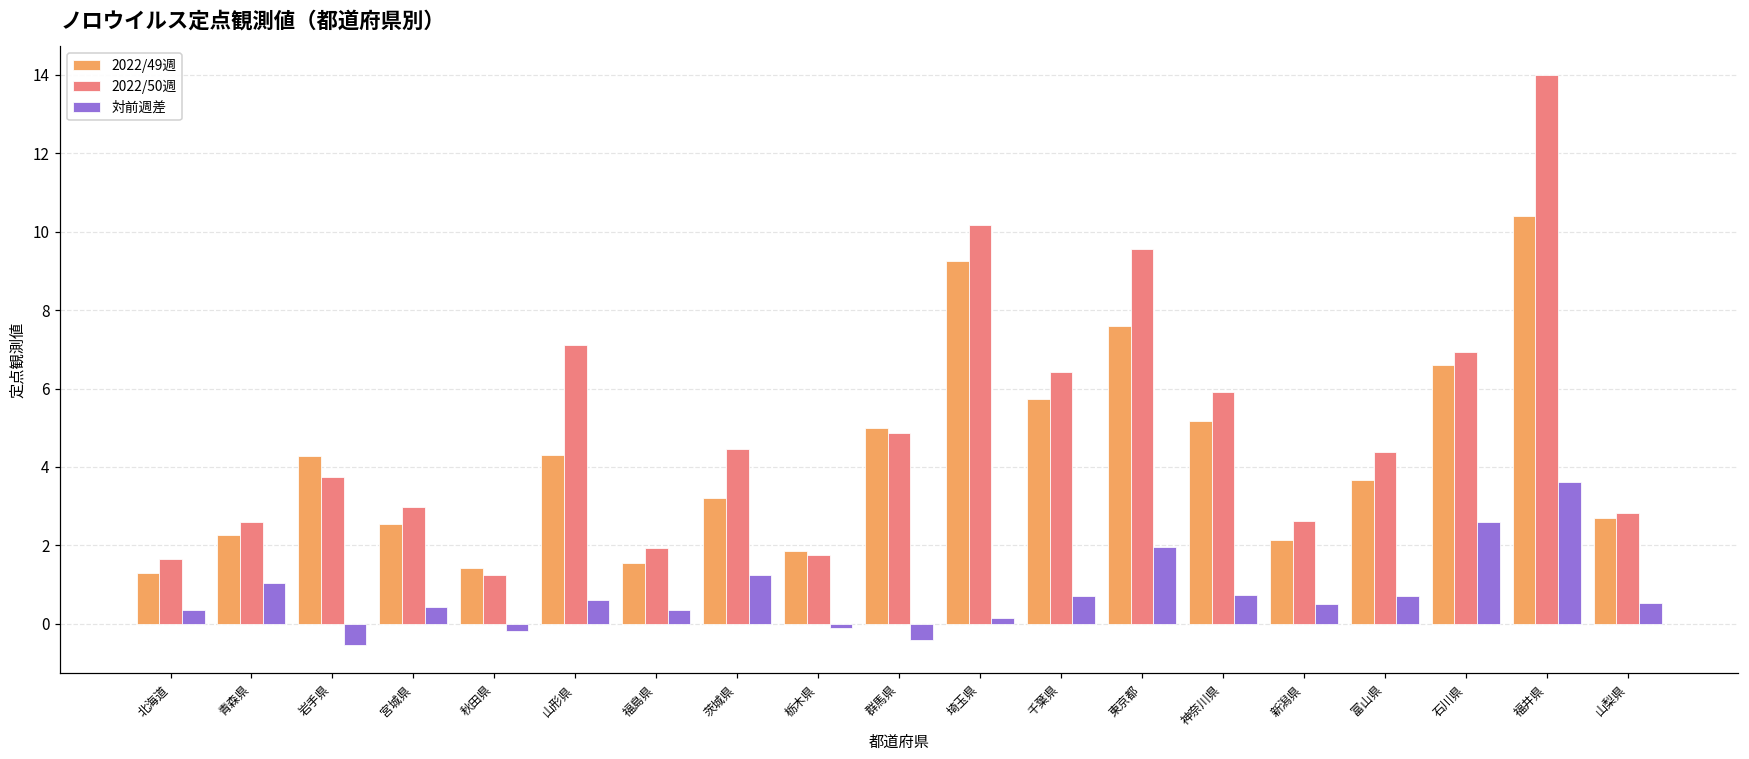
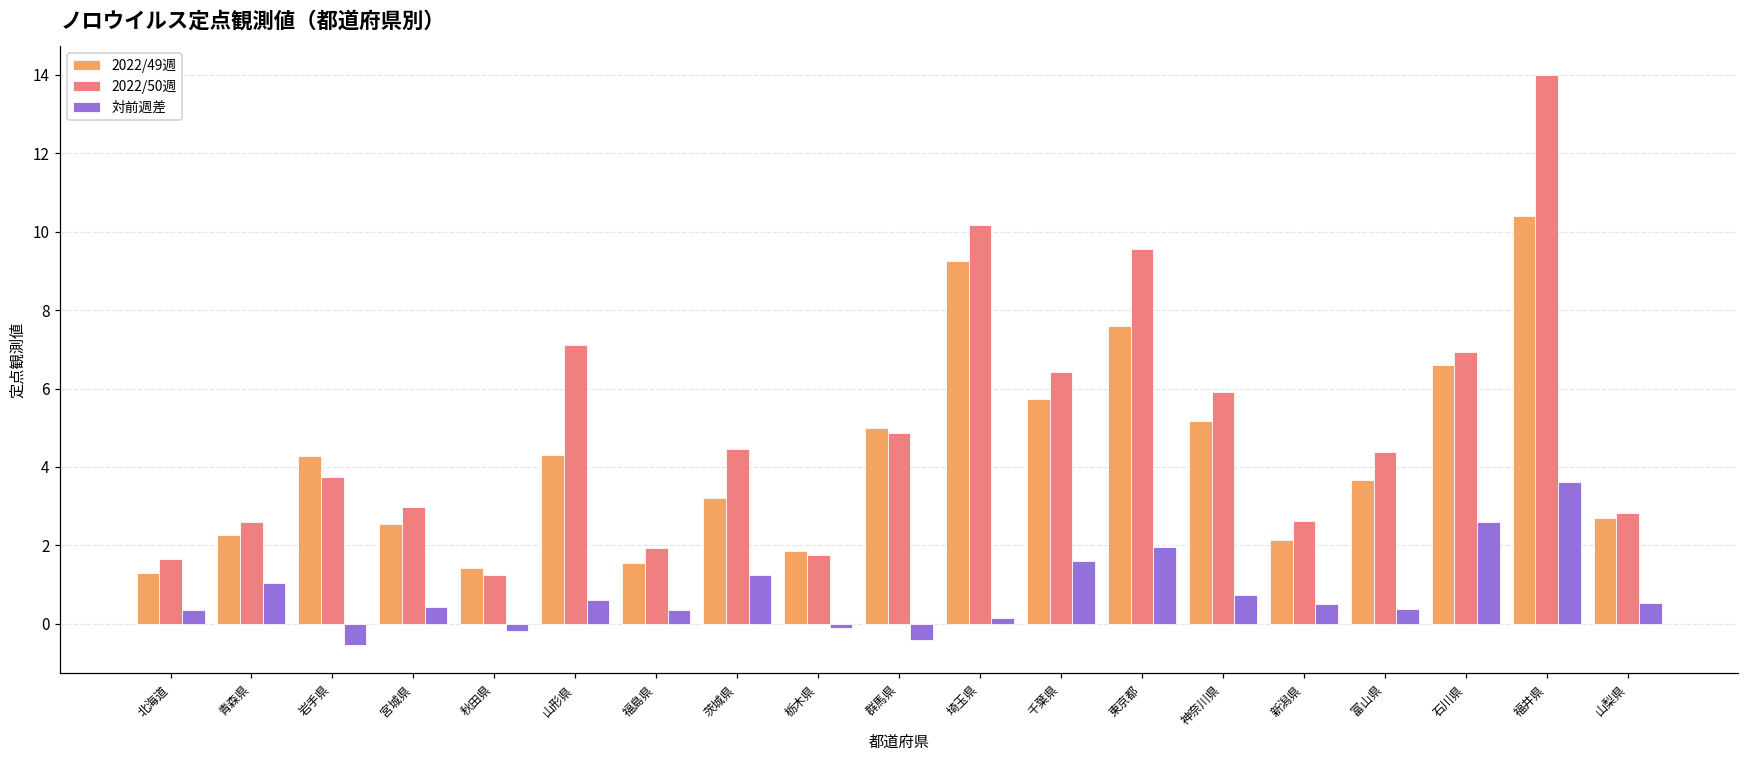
対前週差, 千葉県: 0.7 -> 1.6
対前週差, 富山県: 0.7 -> 0.4
